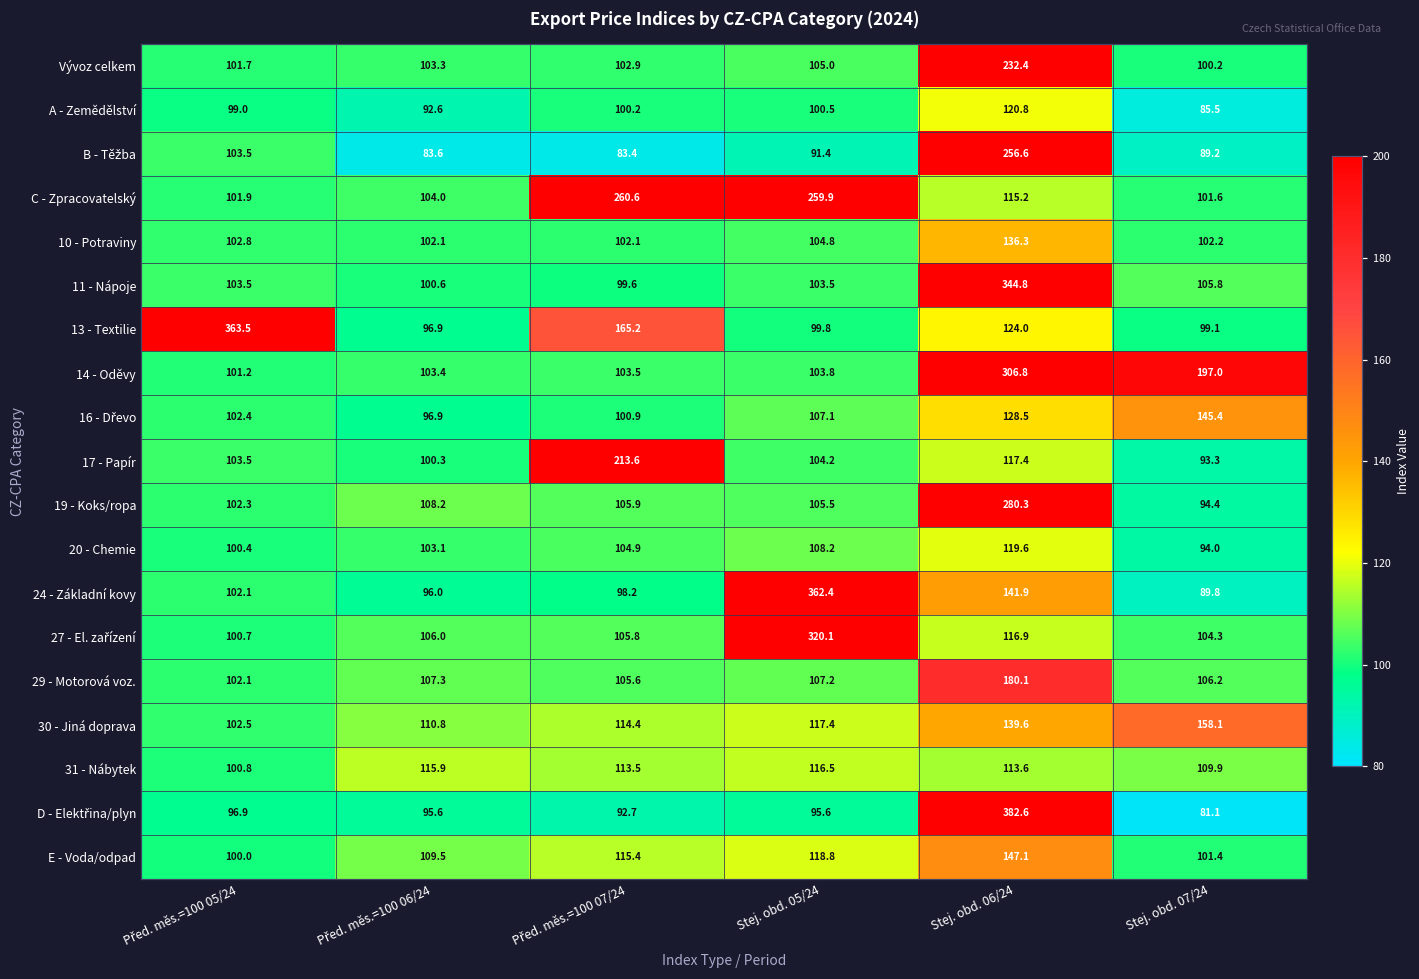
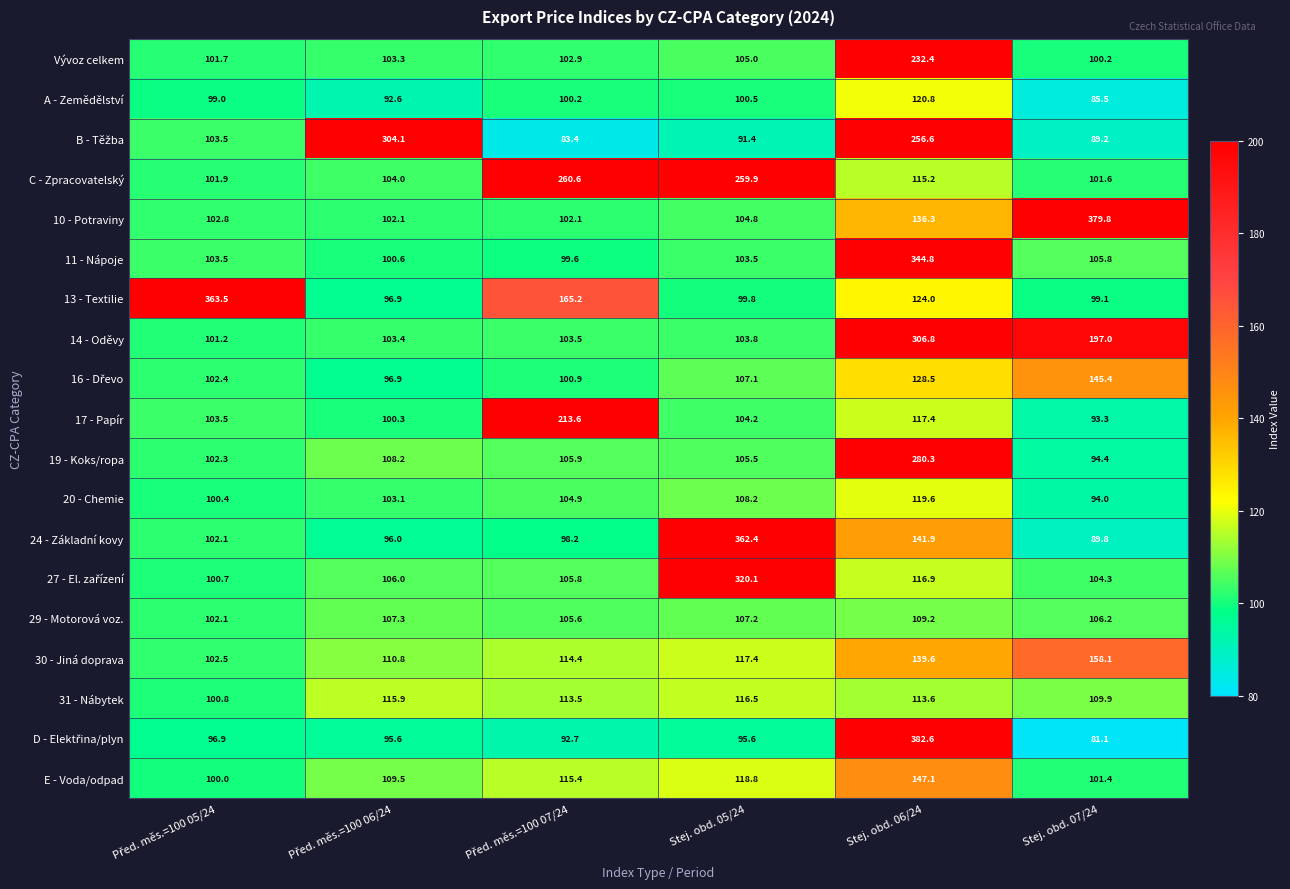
B - Těžba, Před. měs.=100 06/24: 83.6 -> 304.1
10 - Potraviny, Stej. obd. 07/24: 102.2 -> 379.8
29 - Motorová voz., Stej. obd. 06/24: 180.1 -> 109.2
